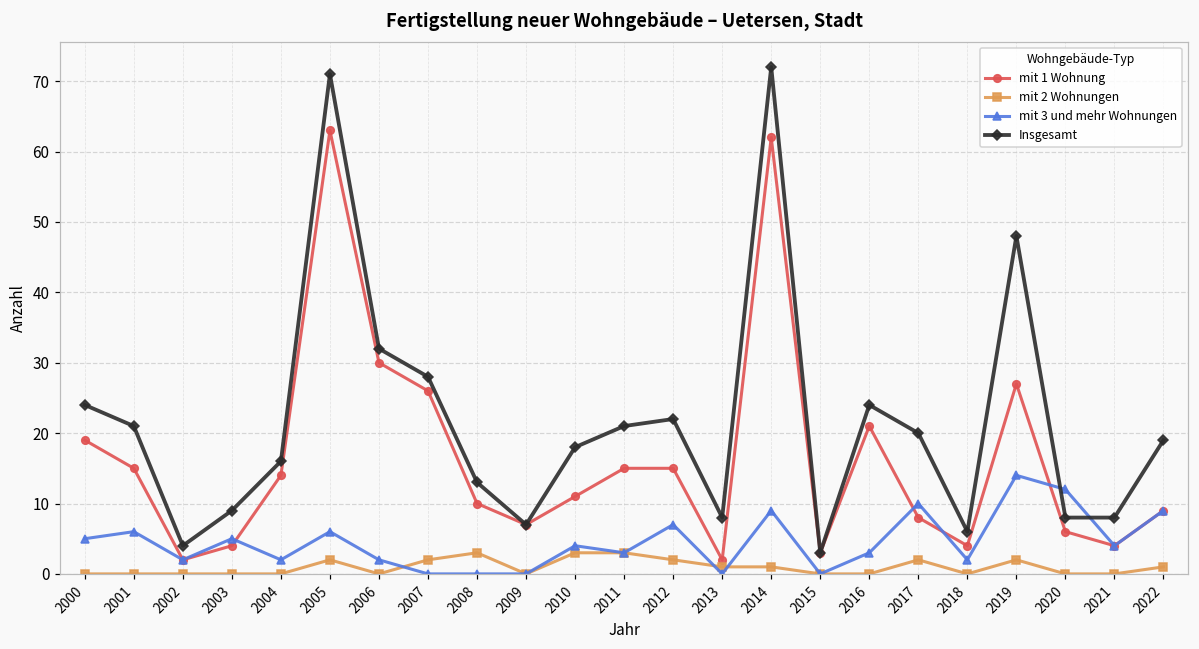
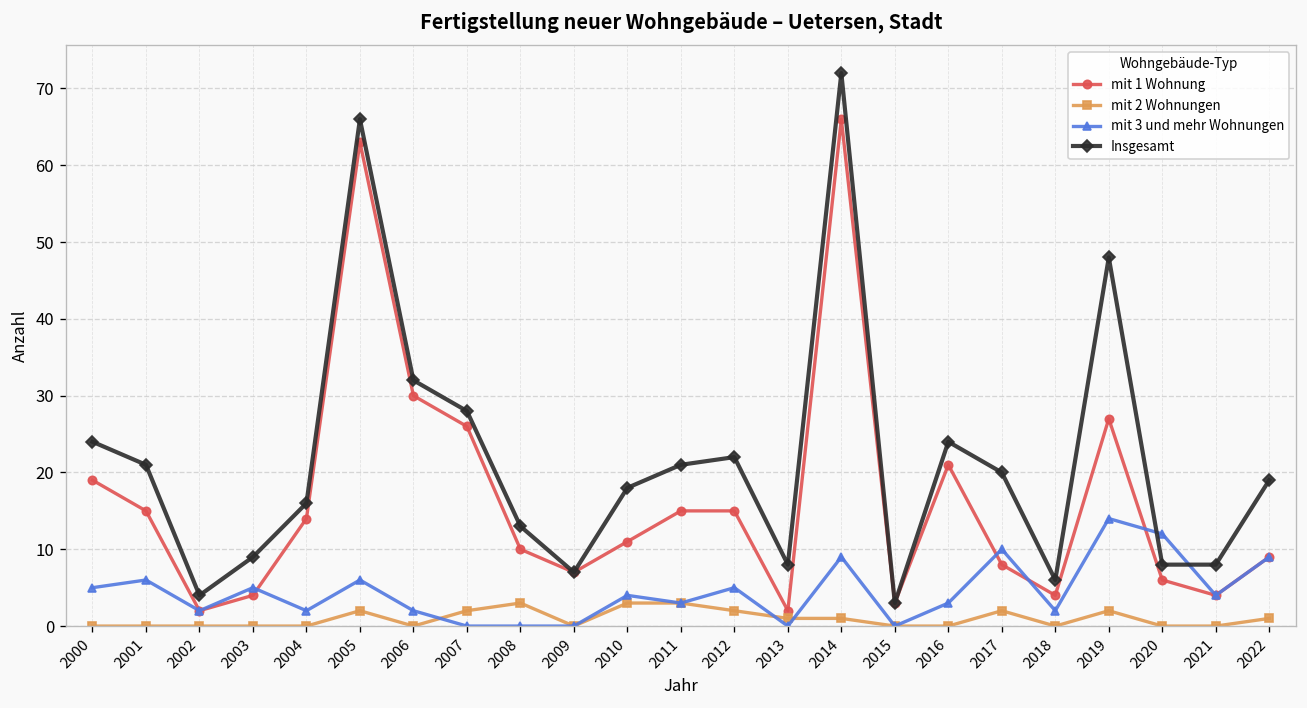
Insgesamt, 2005: 71 -> 66
mit 3 und mehr Wohnungen, 2012: 7 -> 5
mit 1 Wohnung, 2014: 62 -> 66
